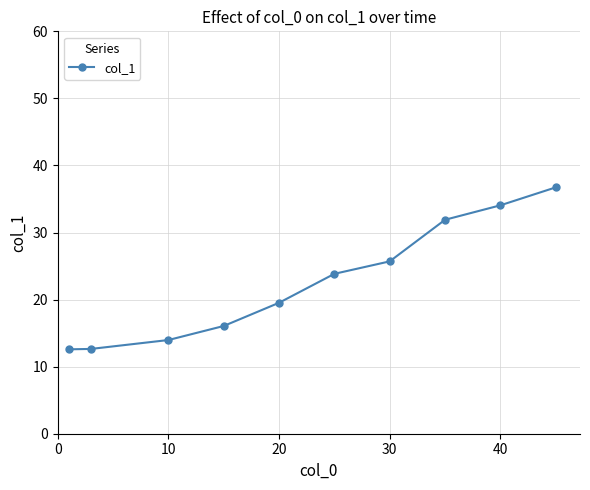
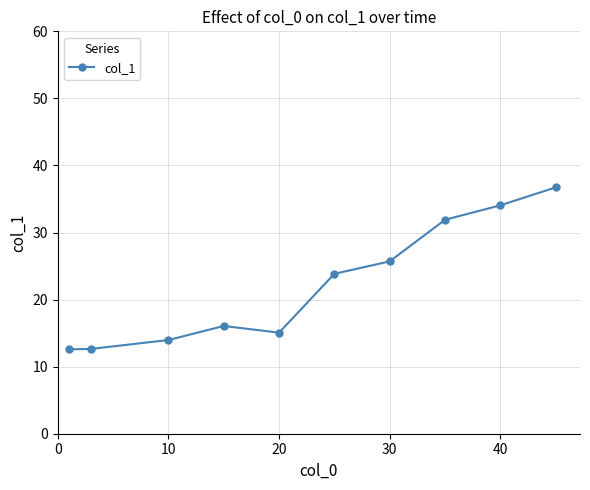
20: 20 -> 15
